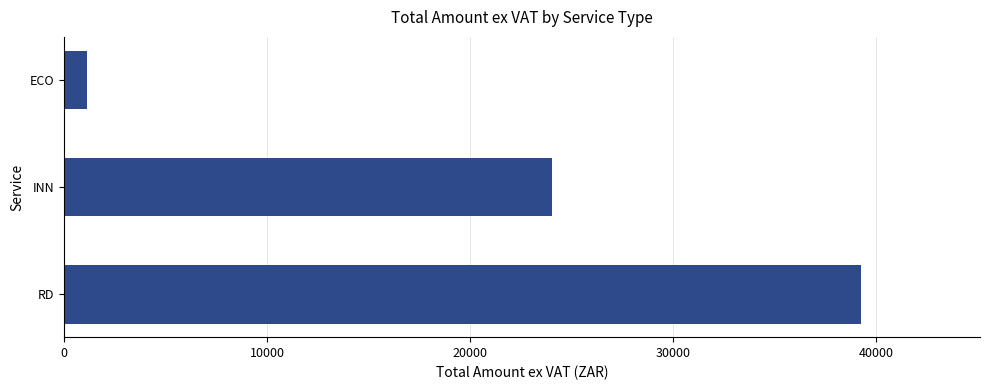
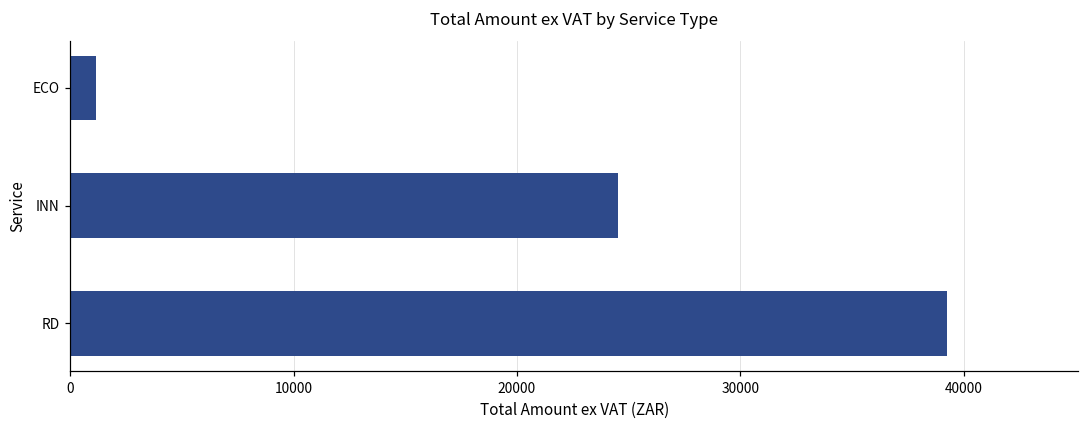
INN: 24000 -> 24500
